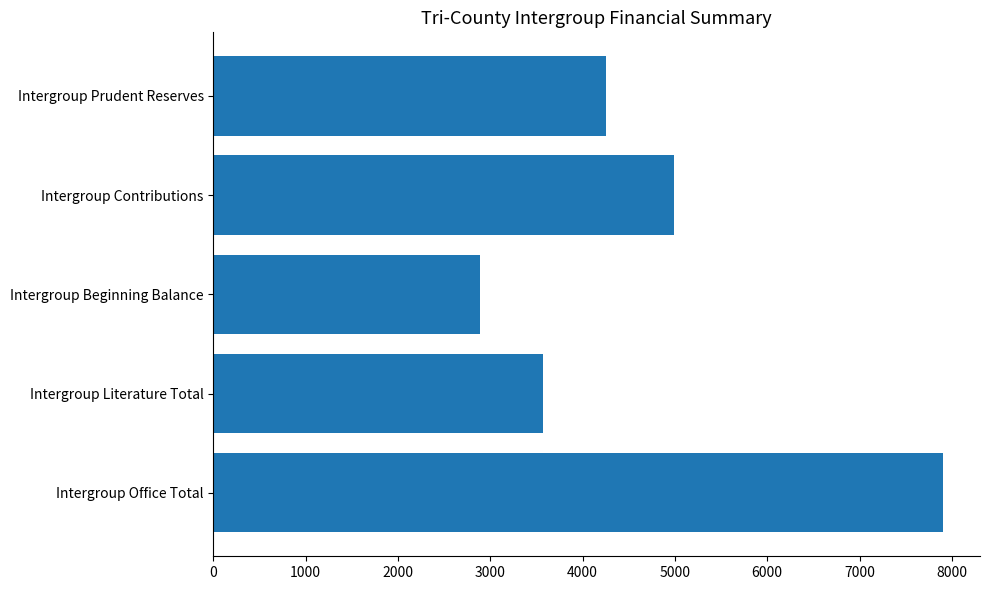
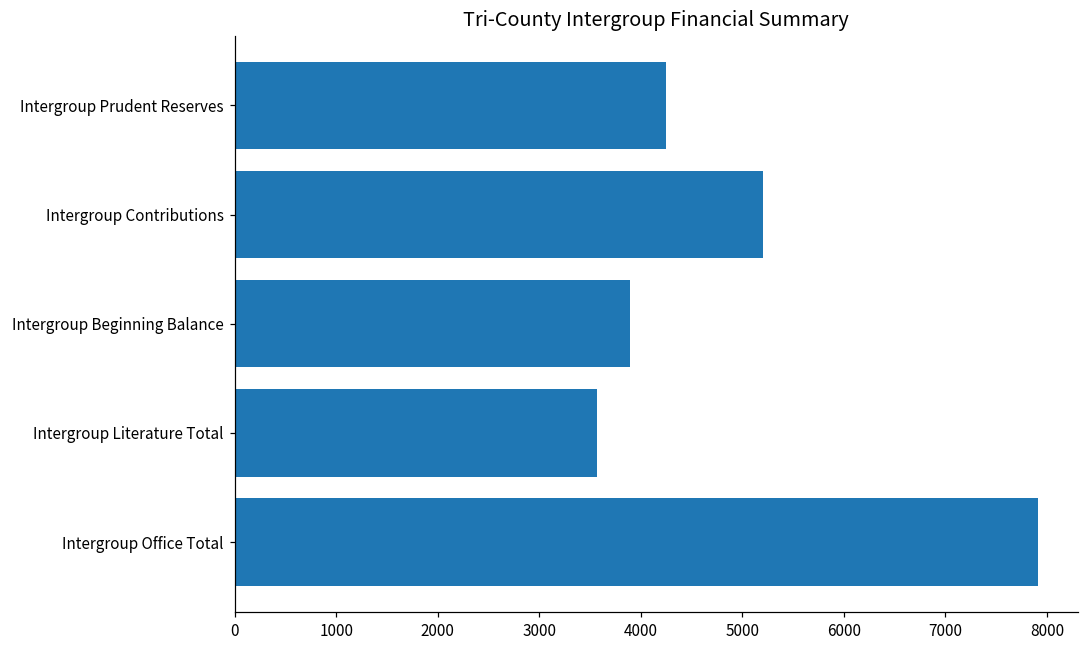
Intergroup Contributions: 5000 -> 5200
Intergroup Beginning Balance: 2900 -> 3900
